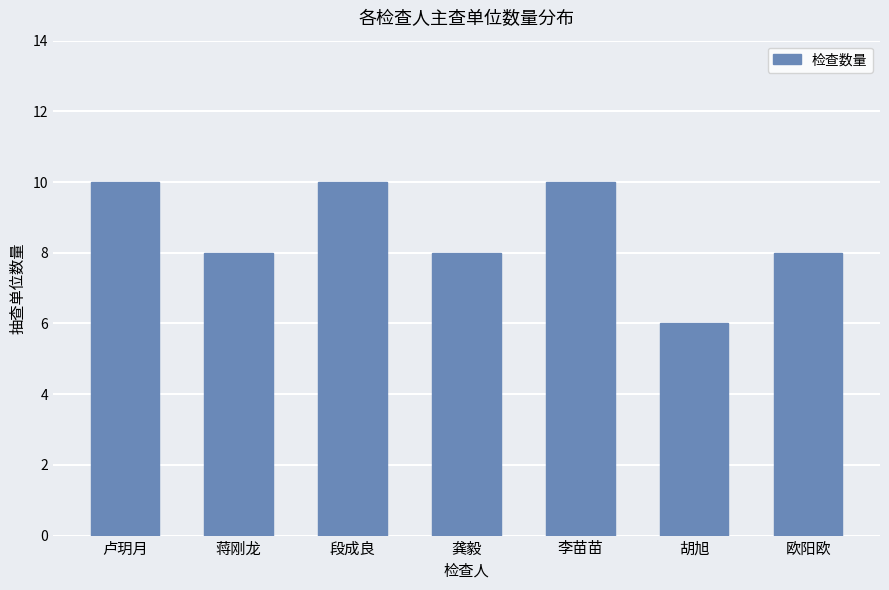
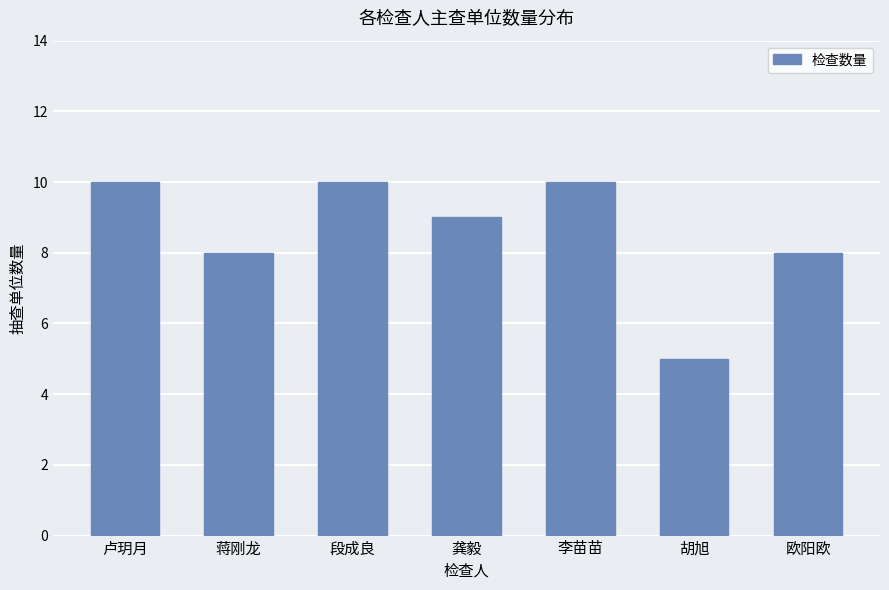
龚毅: 8 -> 9
胡旭: 6 -> 5
